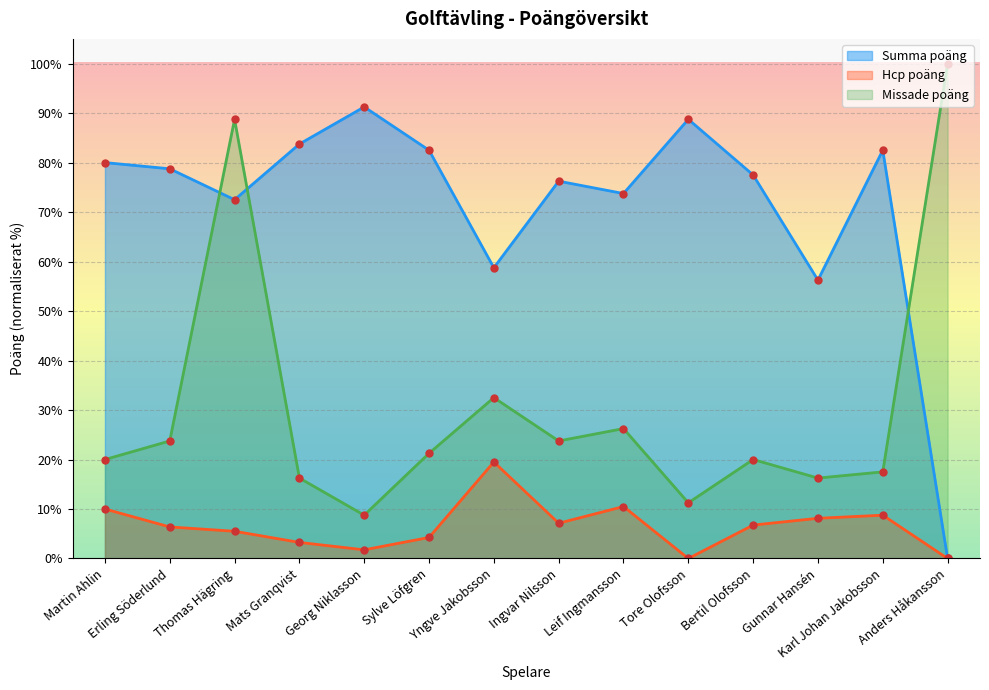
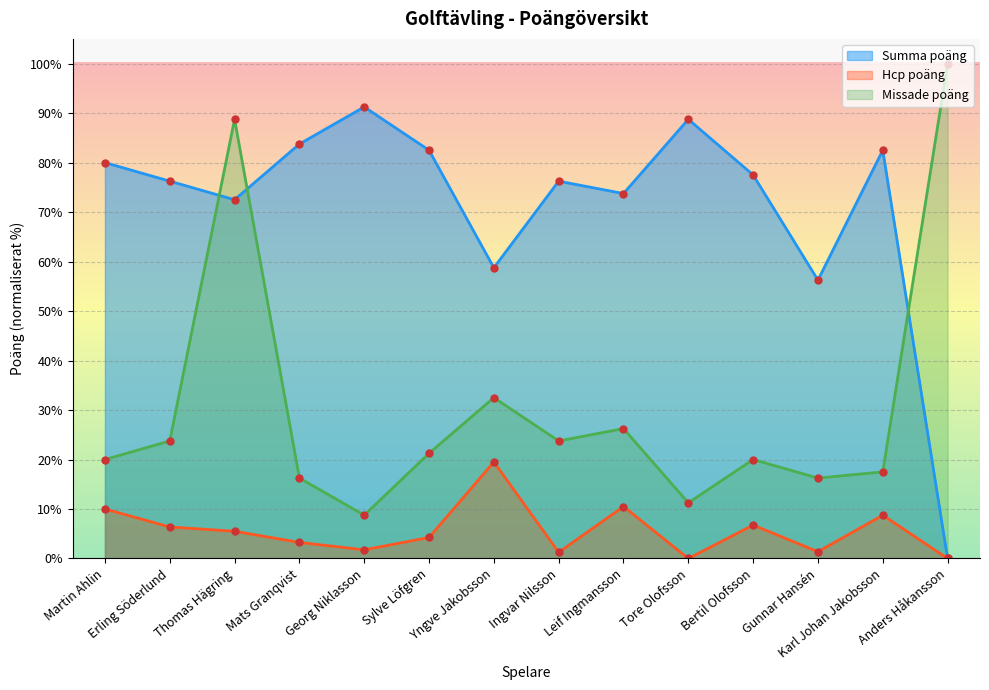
Summa poäng, Erling Söderlund: 79% -> 76%
Hcp poäng, Ingvar Nilsson: 7% -> 1%
Hcp poäng, Gunnar Hansén: 8% -> 1%
